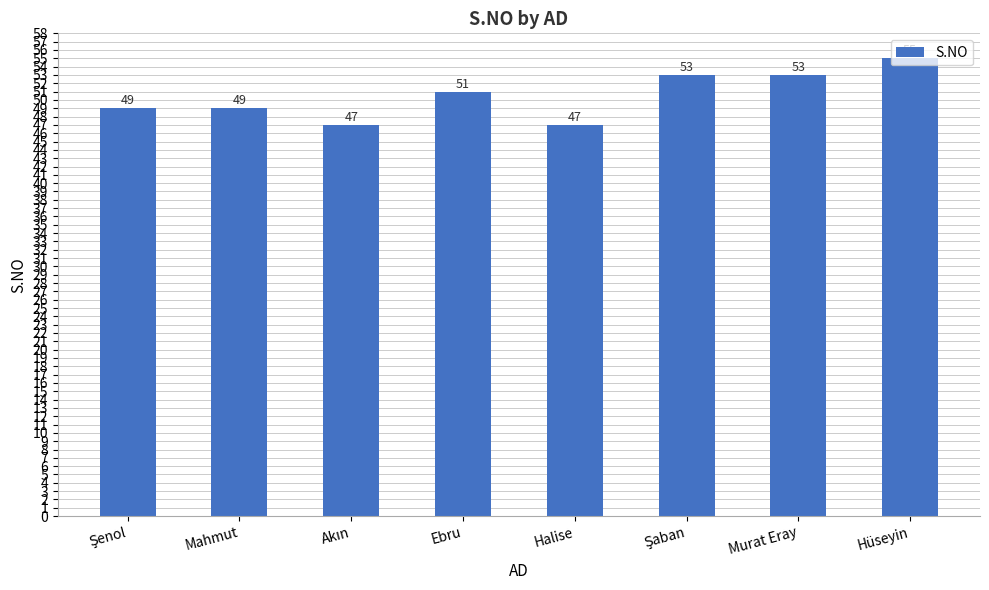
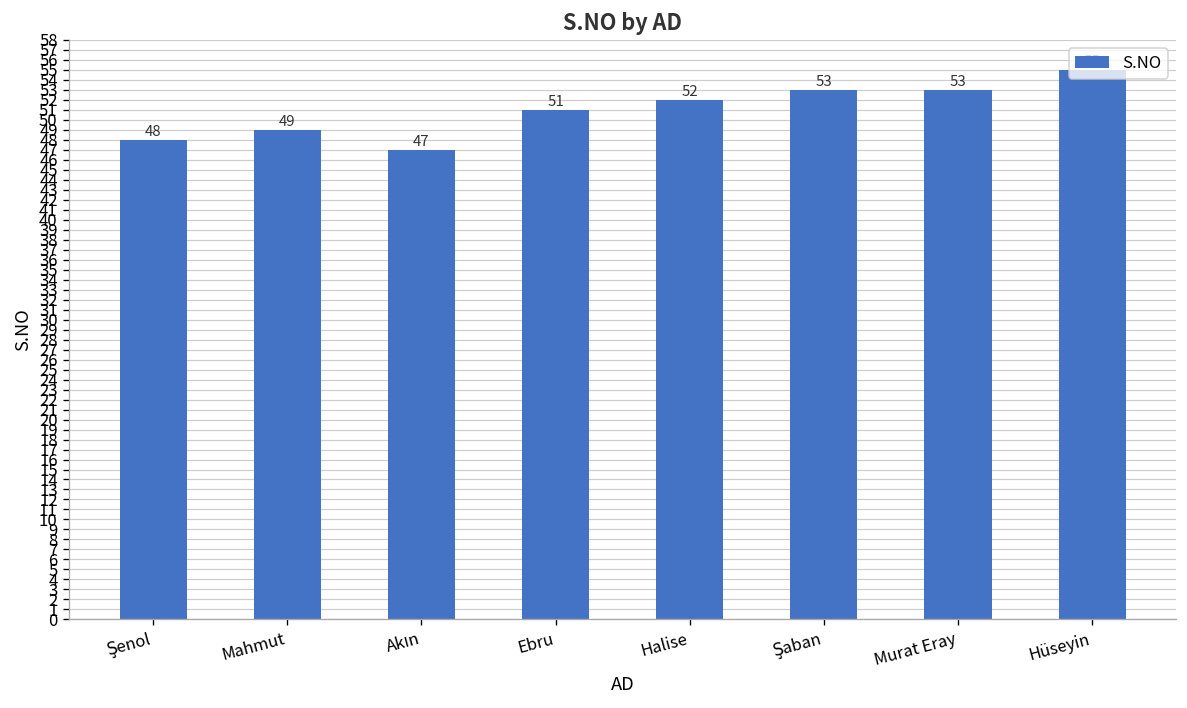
Şenol: 49 -> 48
Halise: 47 -> 52
